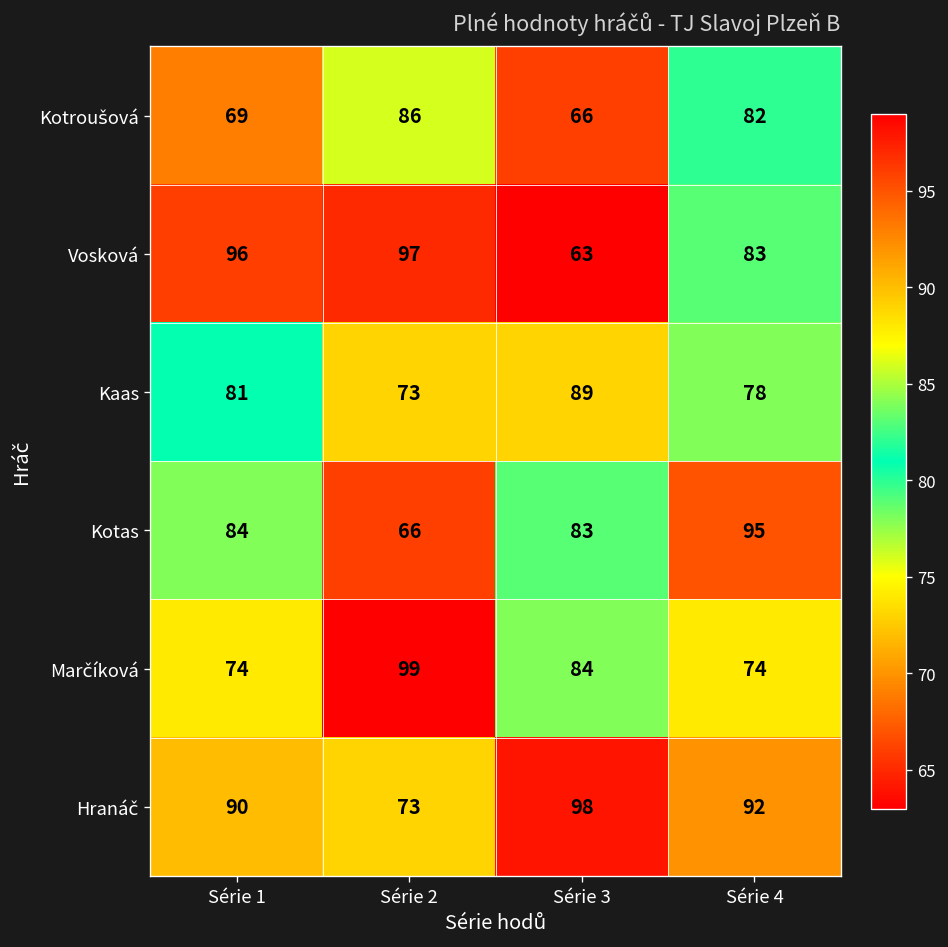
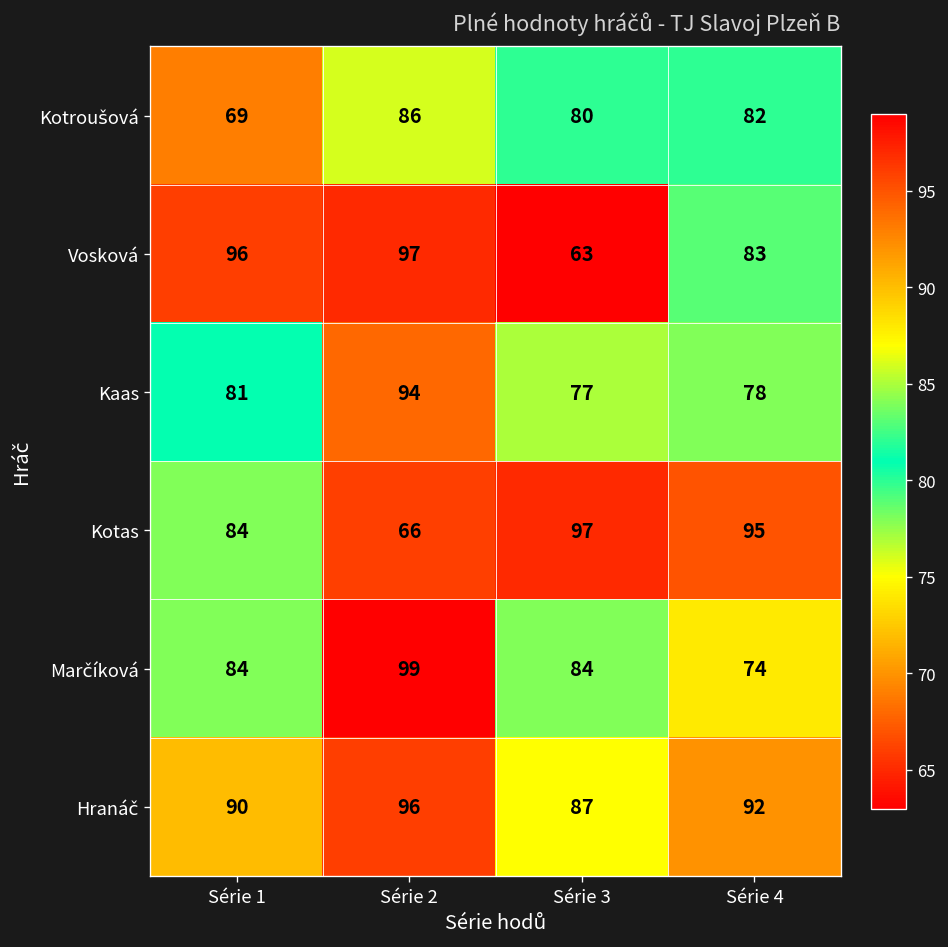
Kotroušová, Série 3: 66 -> 80
Kaas, Série 2: 73 -> 94
Kaas, Série 3: 89 -> 77
Kotas, Série 3: 83 -> 97
Marčíková, Série 1: 74 -> 84
Hranáč, Série 2: 73 -> 96
Hranáč, Série 3: 98 -> 87
